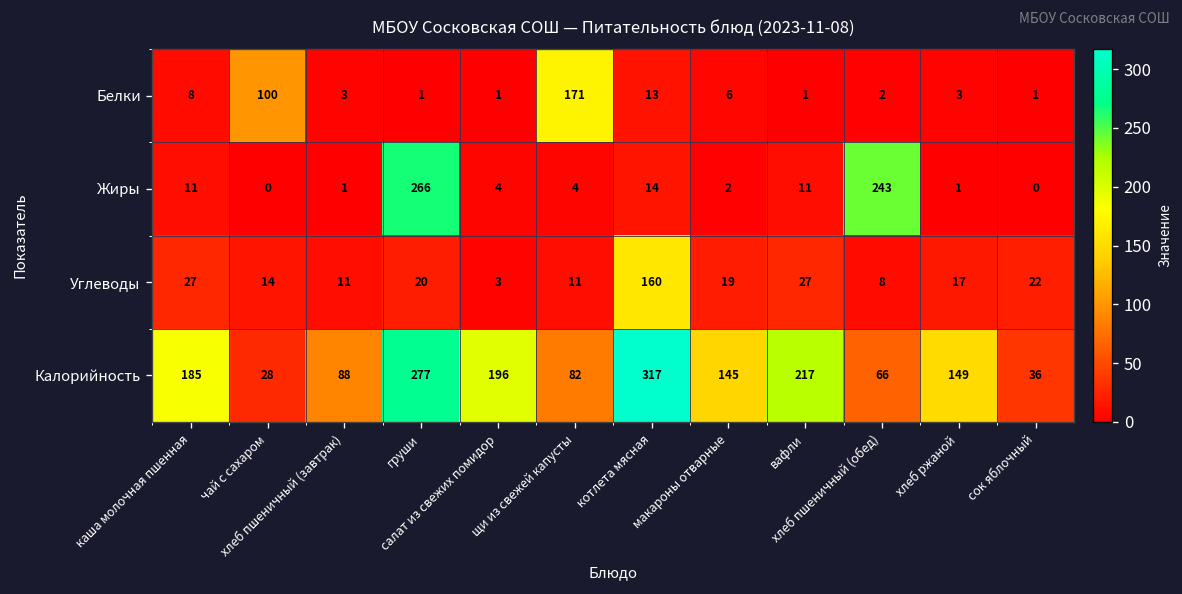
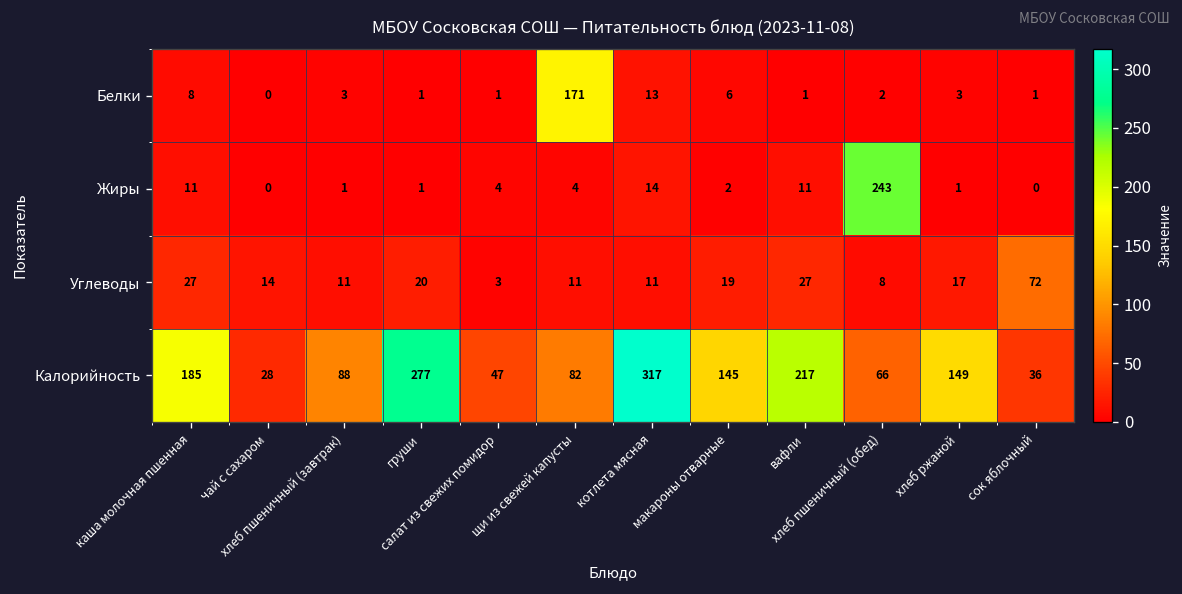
Белки, чай с сахаром: 100 -> 0
Жиры, груши: 266 -> 1
Углеводы, котлета мясная: 160 -> 11
Углеводы, сок яблочный: 22 -> 72
Калорийность, салат из свежих помидор: 196 -> 47
